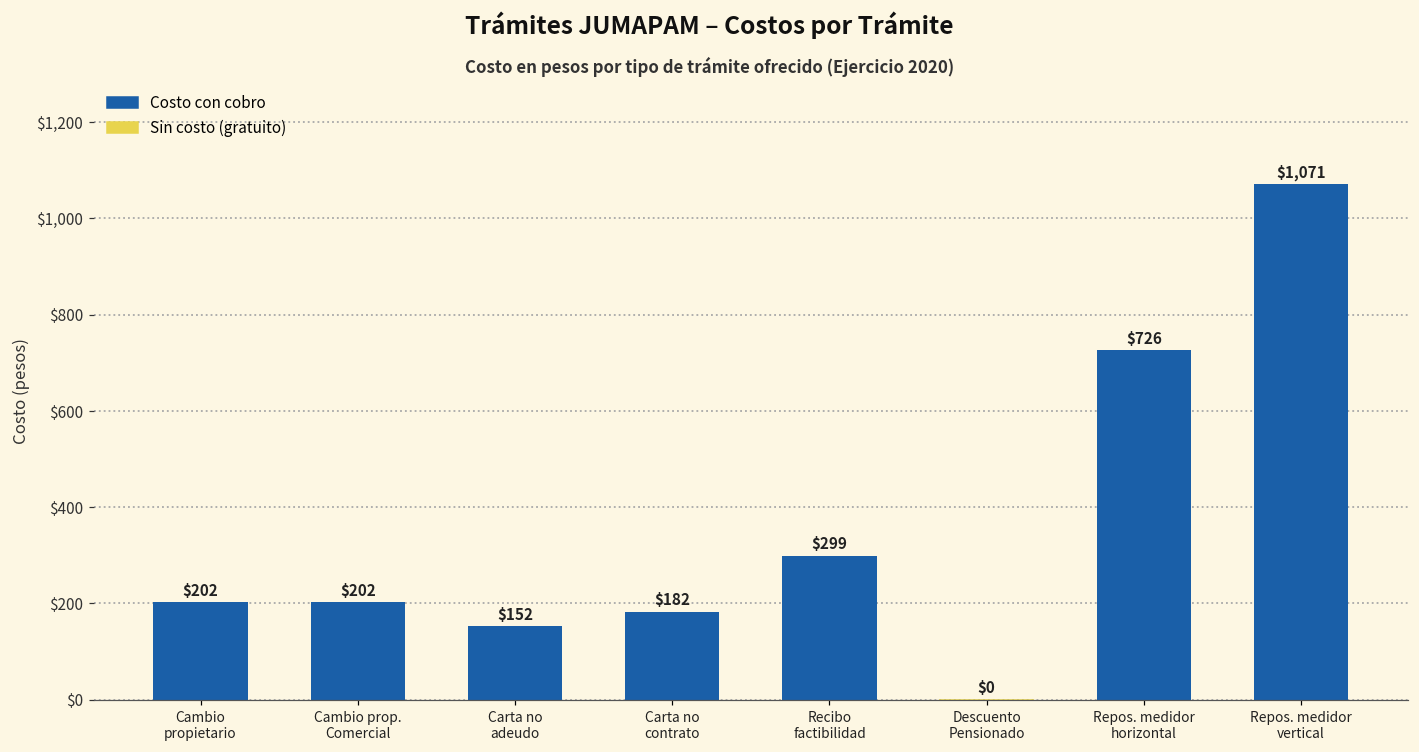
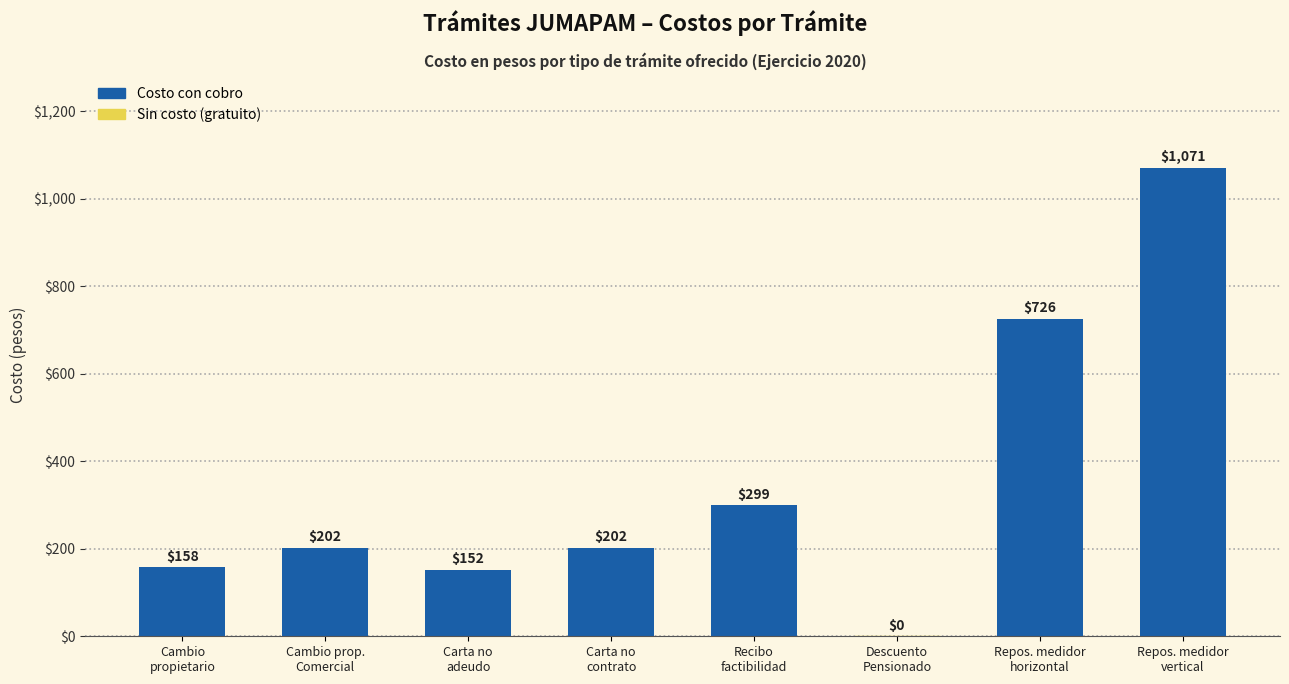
Cambio propietario: $202 -> $158
Carta no contrato: $182 -> $202
